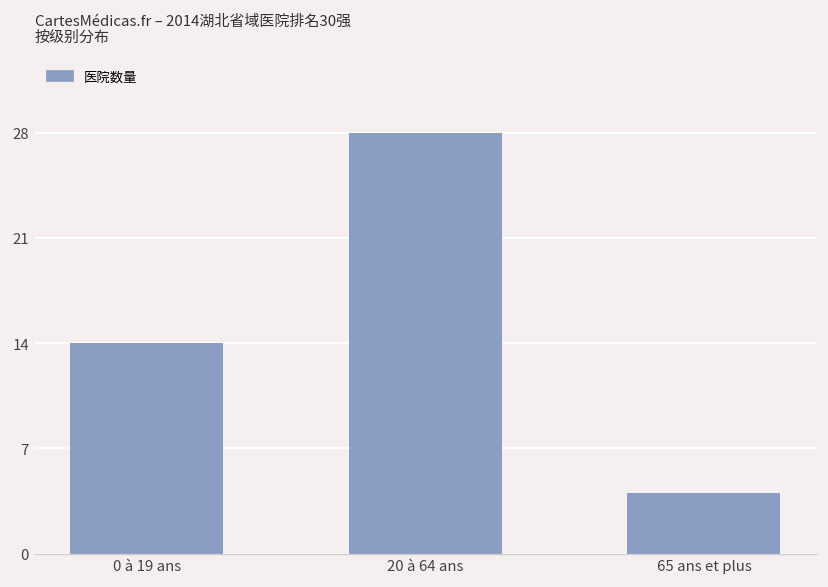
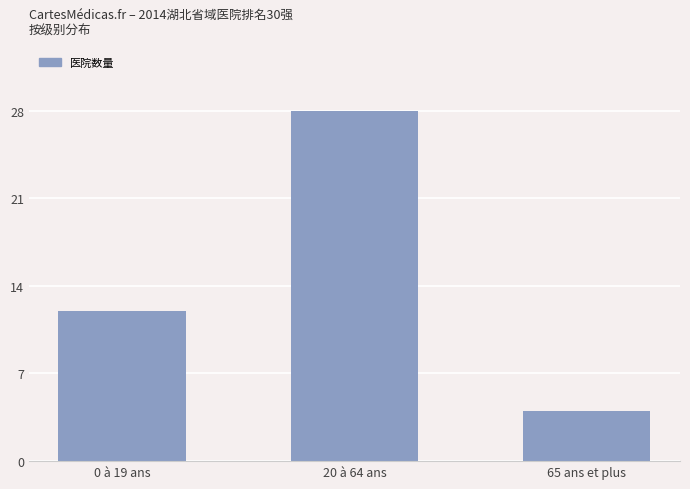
0 à 19 ans: 14 -> 12
